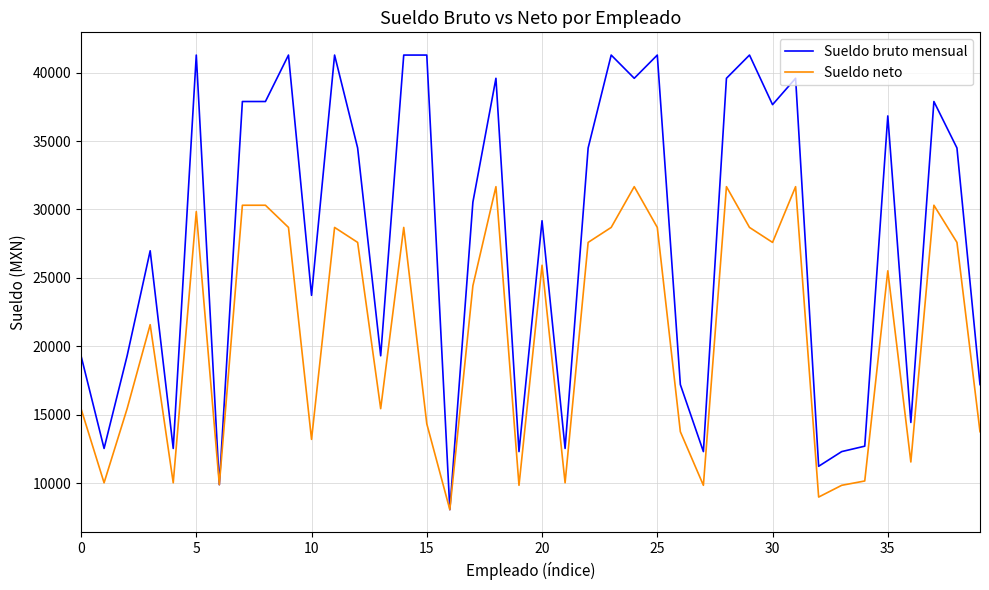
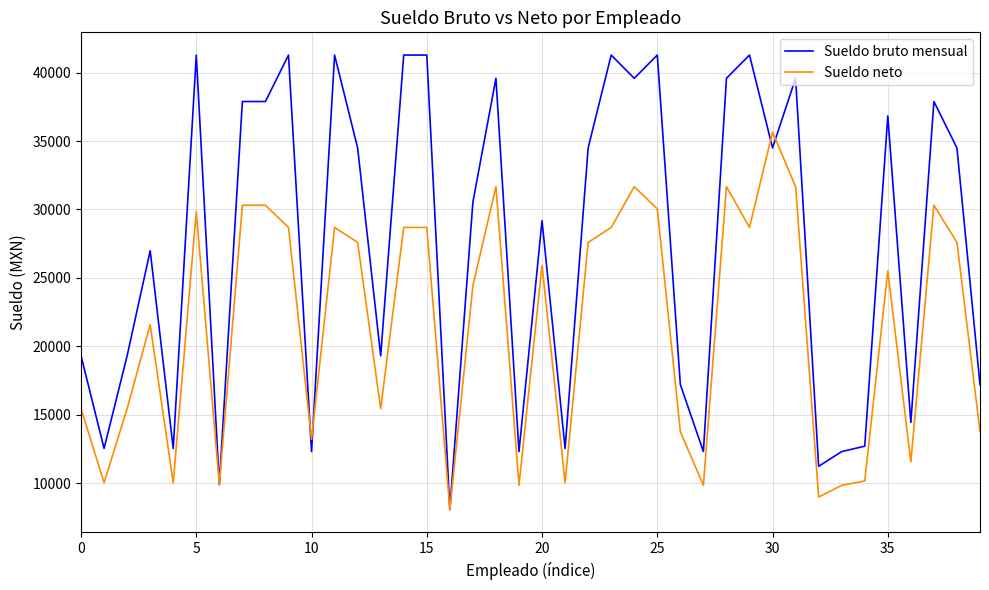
Sueldo bruto mensual, 10: 23700 -> 12300
Sueldo neto, 15: 14300 -> 28700
Sueldo neto, 25: 28700 -> 30000
Sueldo bruto mensual, 30: 37700 -> 34500
Sueldo neto, 30: 27600 -> 35700
